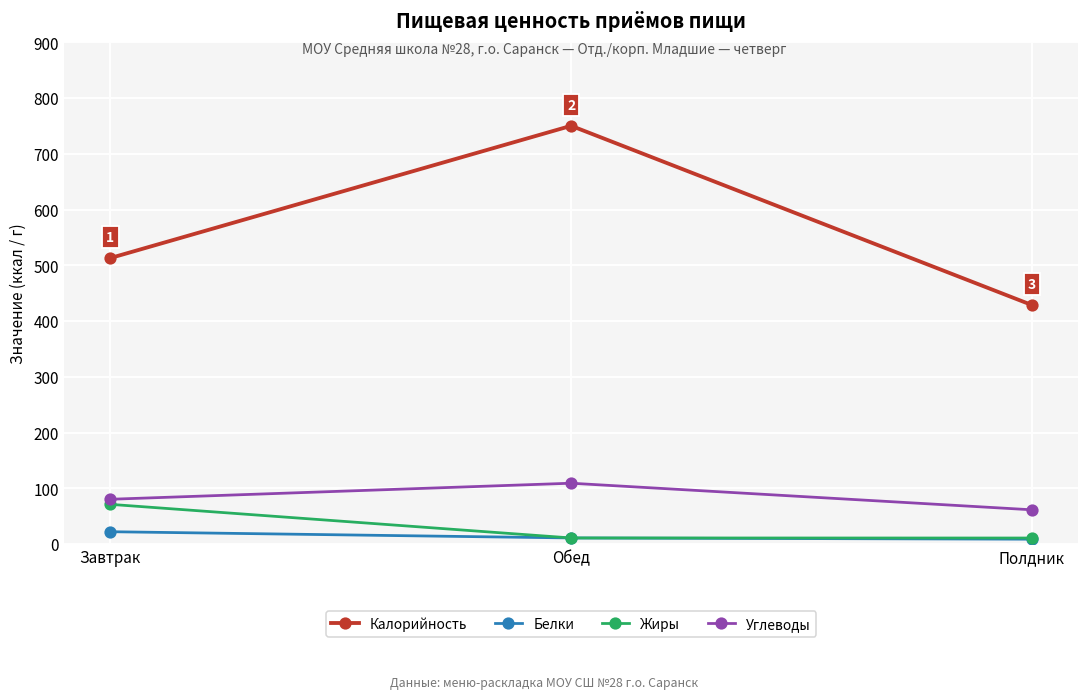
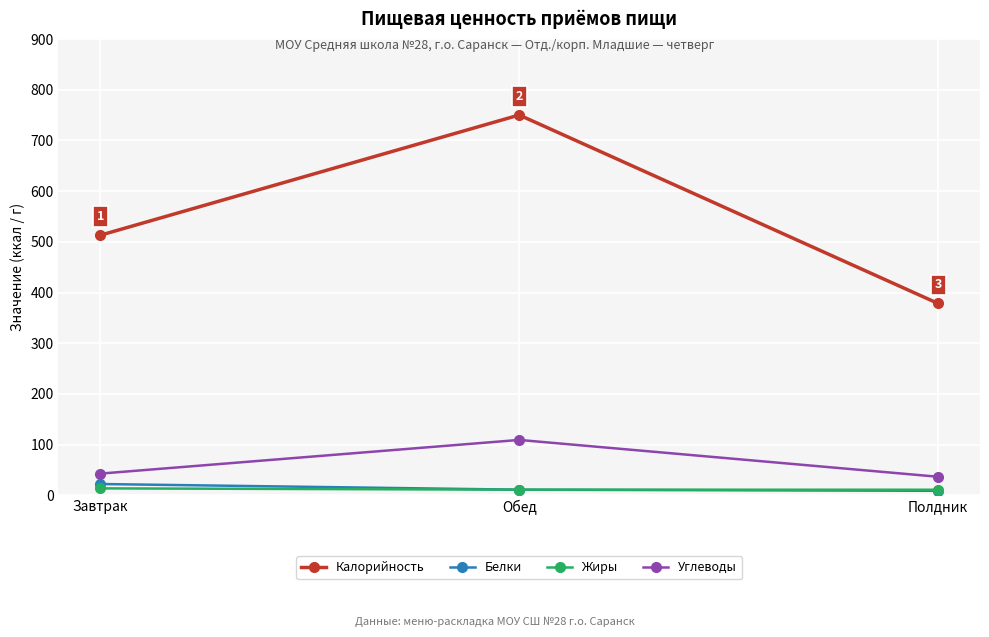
Жиры, Завтрак: 70 -> 10
Углеводы, Завтрак: 80 -> 40
Калорийность, Полдник: 430 -> 380
Углеводы, Полдник: 60 -> 40
